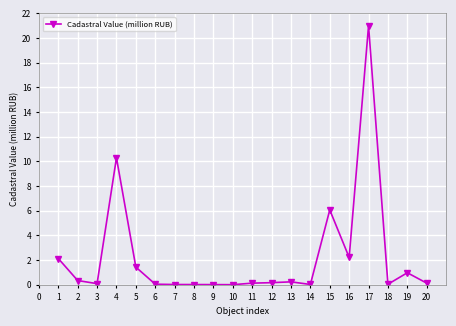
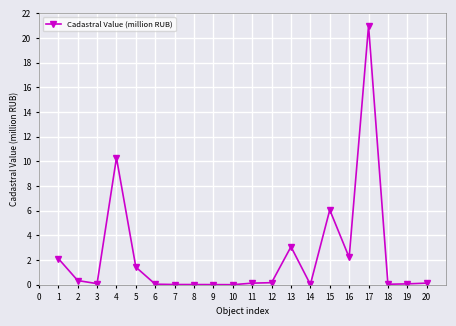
13: 0.2 -> 3.1
19: 1.0 -> 0.1
